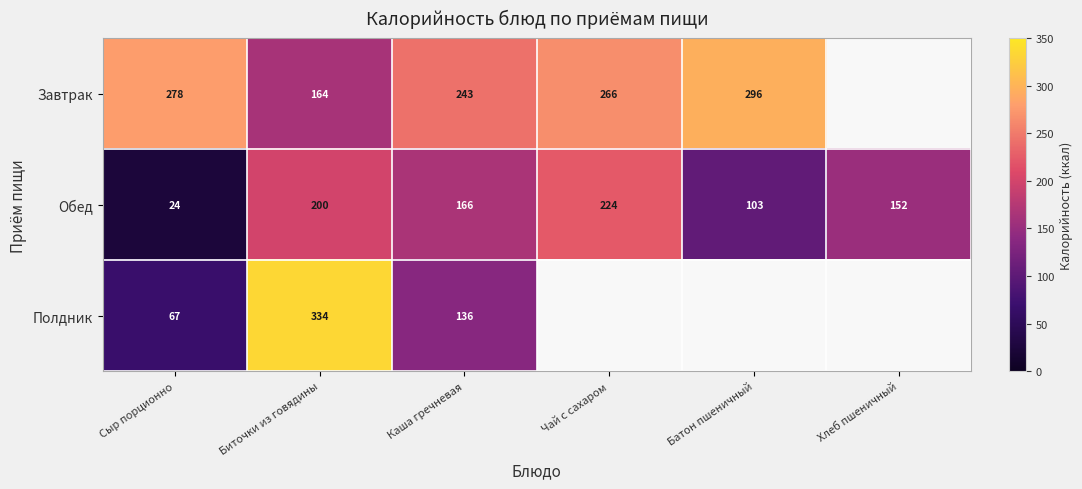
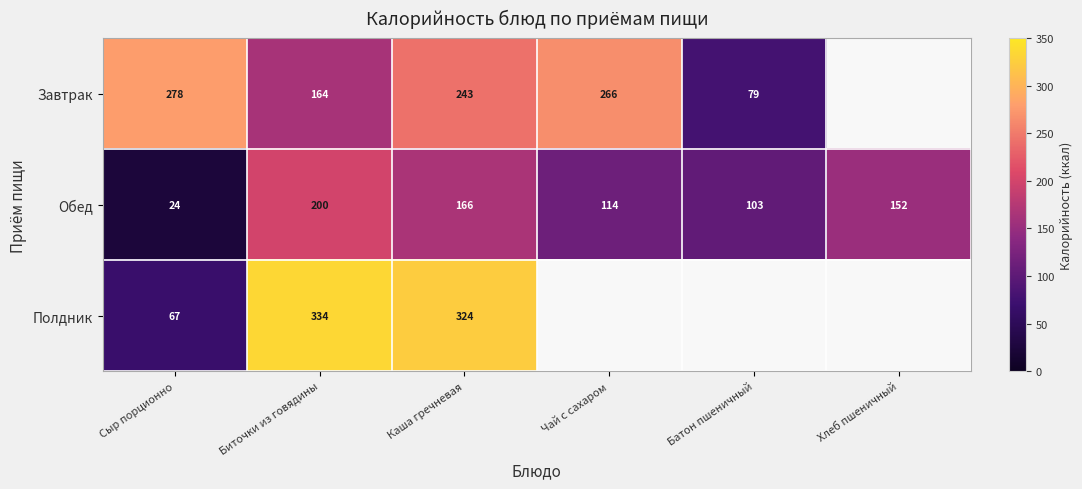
Завтрак, Батон пшеничный: 296 -> 79
Обед, Чай с сахаром: 224 -> 114
Полдник, Каша гречневая: 136 -> 324
